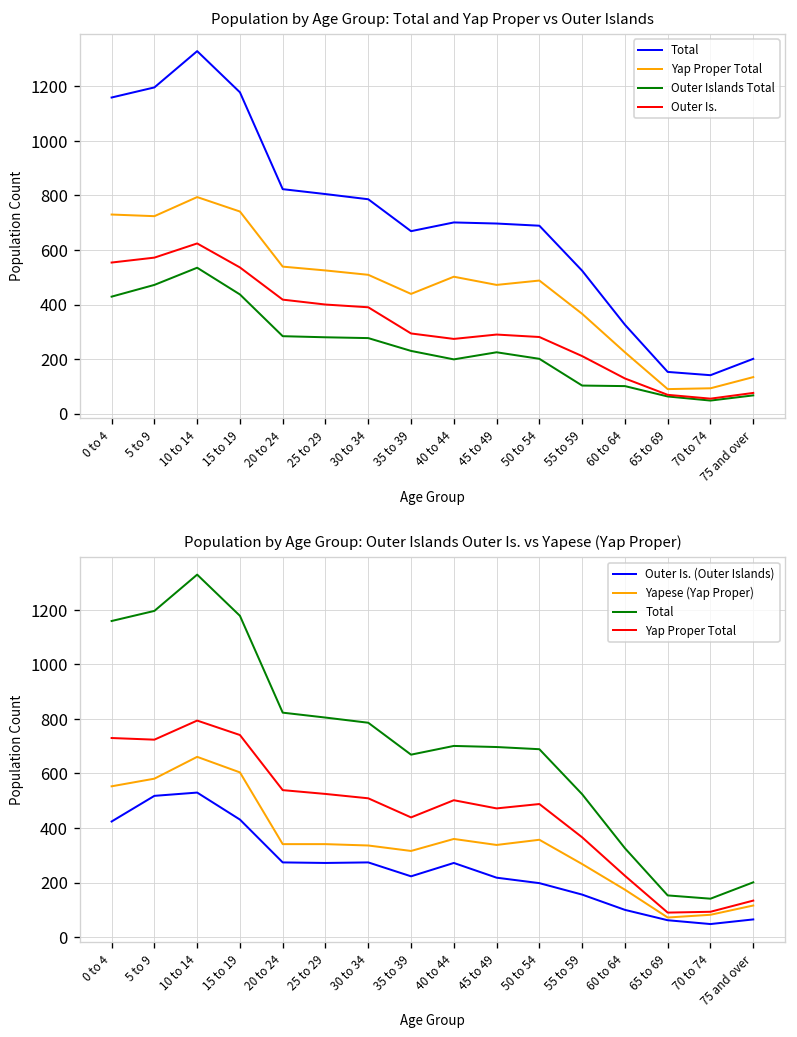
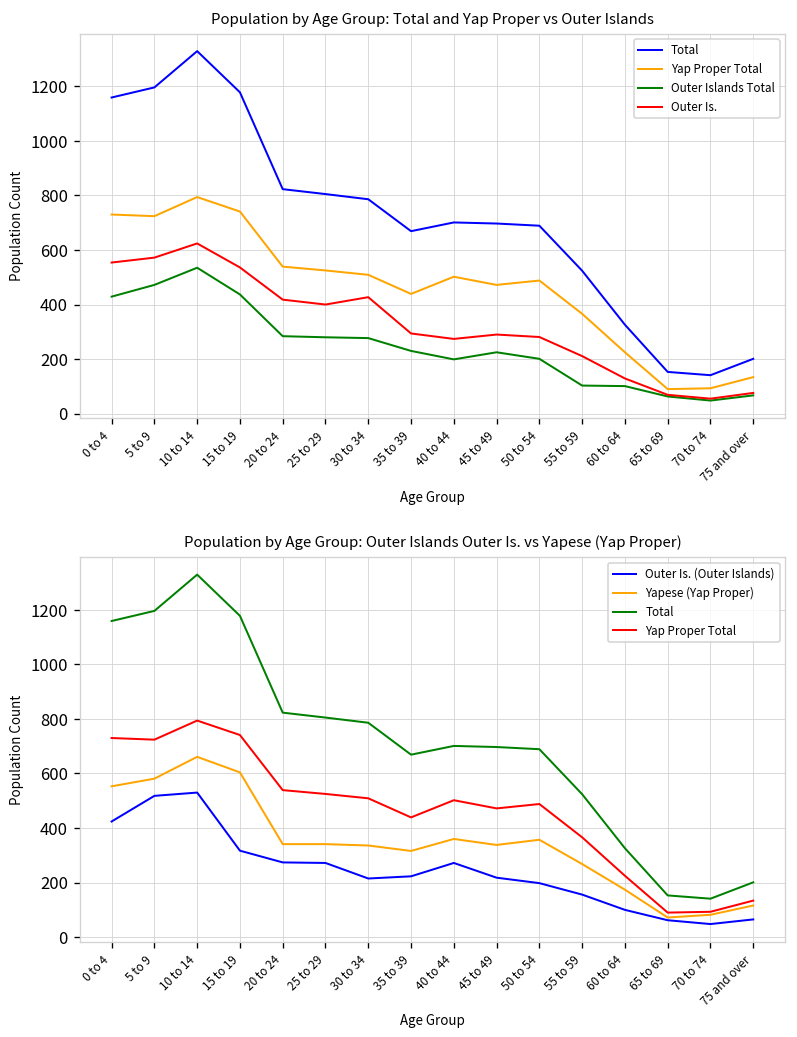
Population by Age Group: Total and Yap Proper vs Outer Islands, Outer Is., 30 to 34: 390 -> 430
Population by Age Group: Outer Islands Outer Is. vs Yapese (Yap Proper), Outer Is. (Outer Islands), 15 to 19: 430 -> 320
Population by Age Group: Outer Islands Outer Is. vs Yapese (Yap Proper), Outer Is. (Outer Islands), 30 to 34: 270 -> 220
